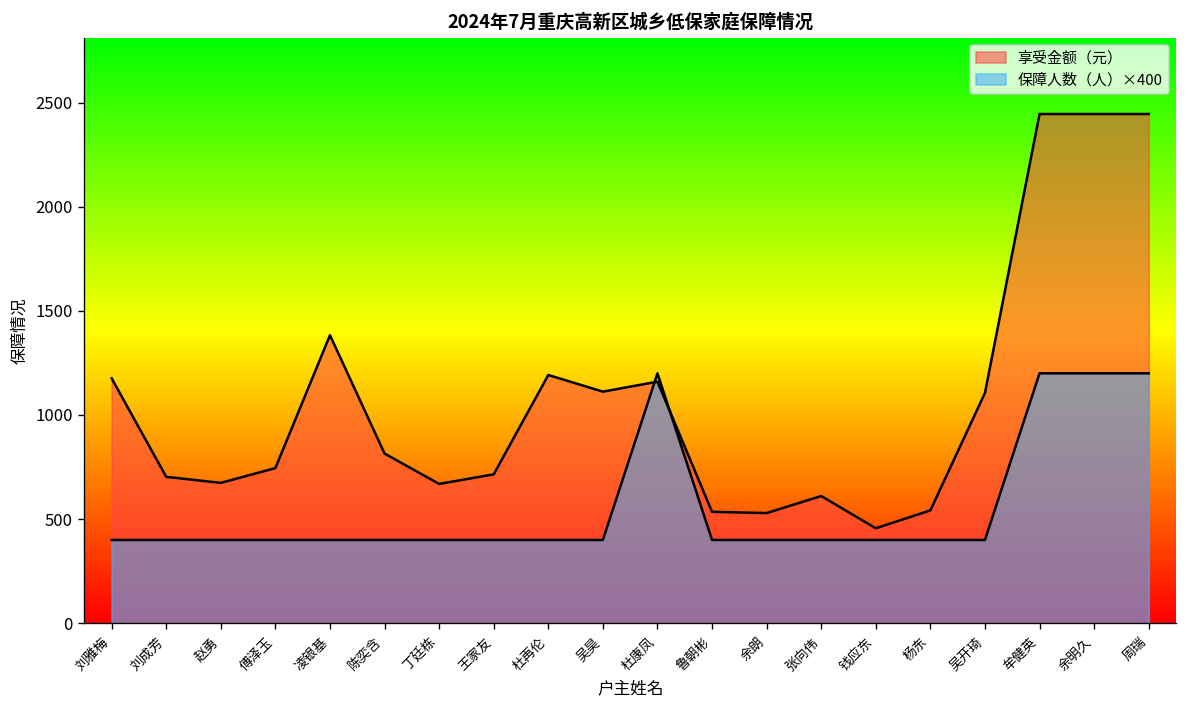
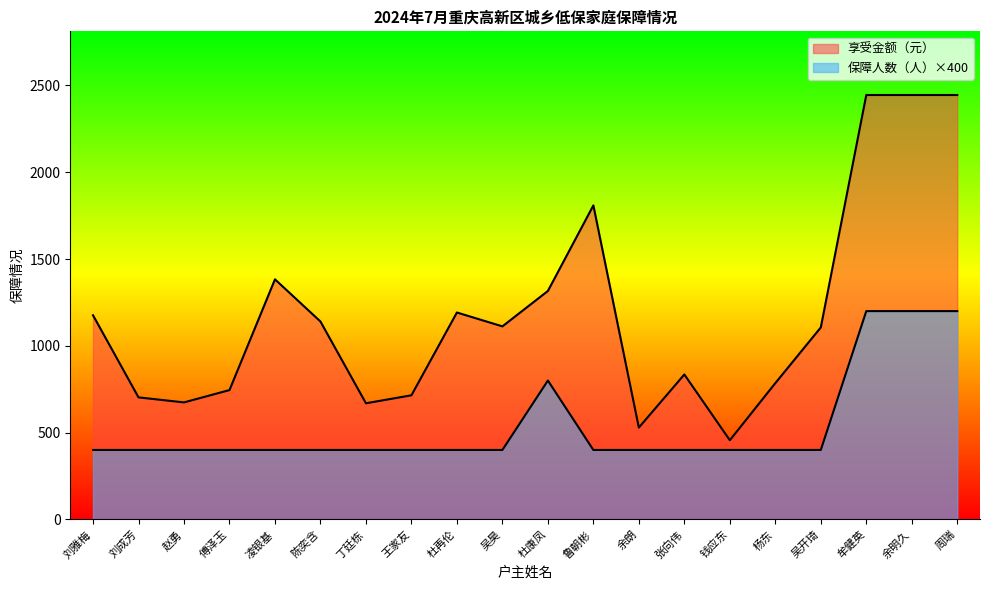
享受金额（元）, 陈奕含: 820 -> 1140
享受金额（元）, 杜康凤: 1160 -> 1320
保障人数（人）×400, 杜康凤: 1200 -> 800
享受金额（元）, 鲁朝彬: 540 -> 1810
享受金额（元）, 张向伟: 610 -> 840
享受金额（元）, 杨东: 540 -> 790
